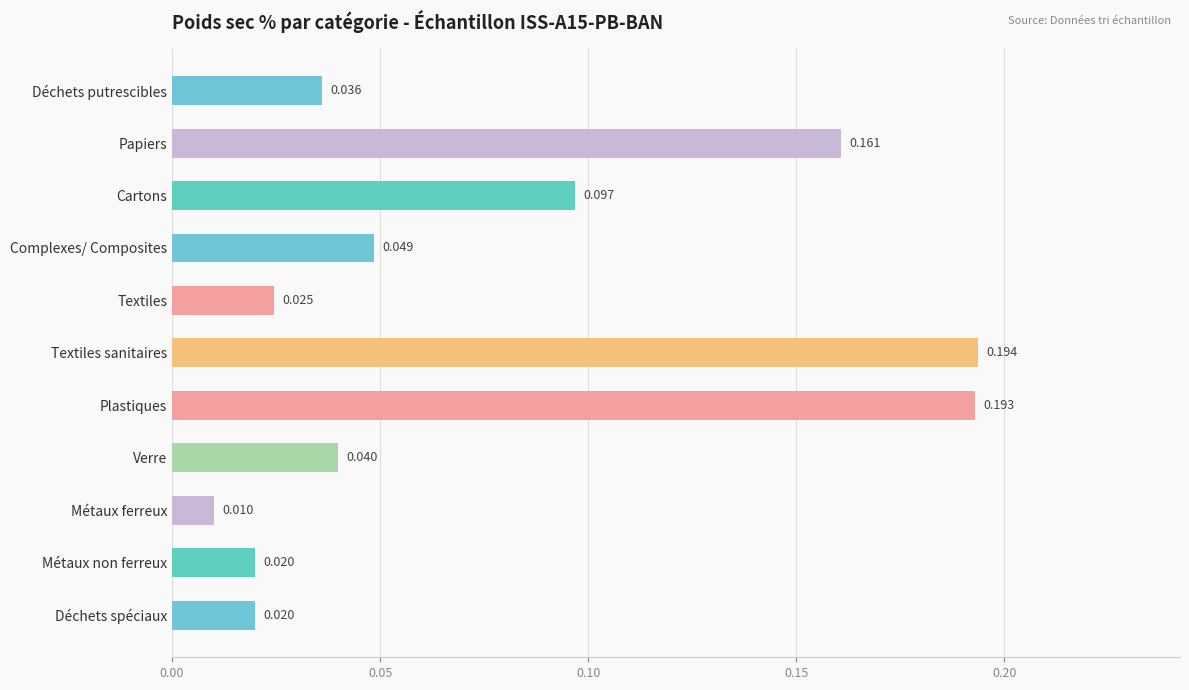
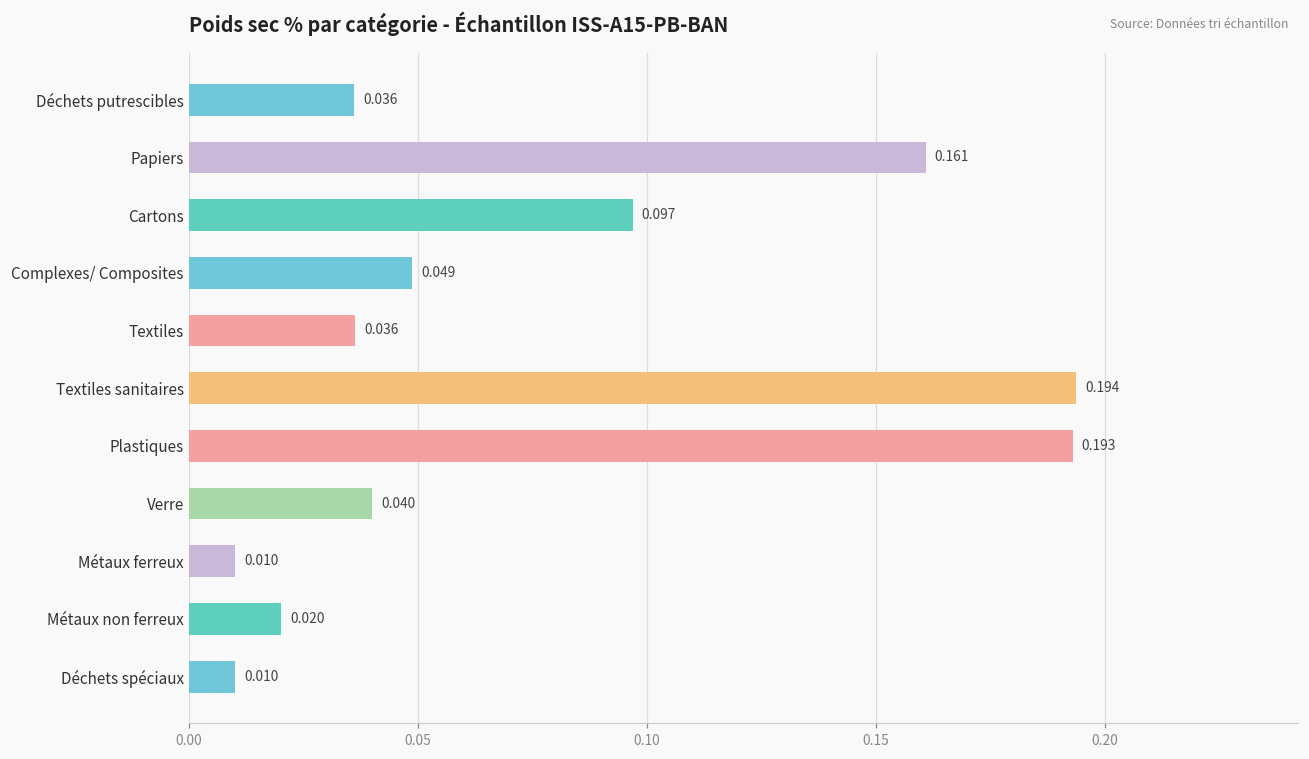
Textiles: 0.025 -> 0.036
Déchets spéciaux: 0.020 -> 0.010
